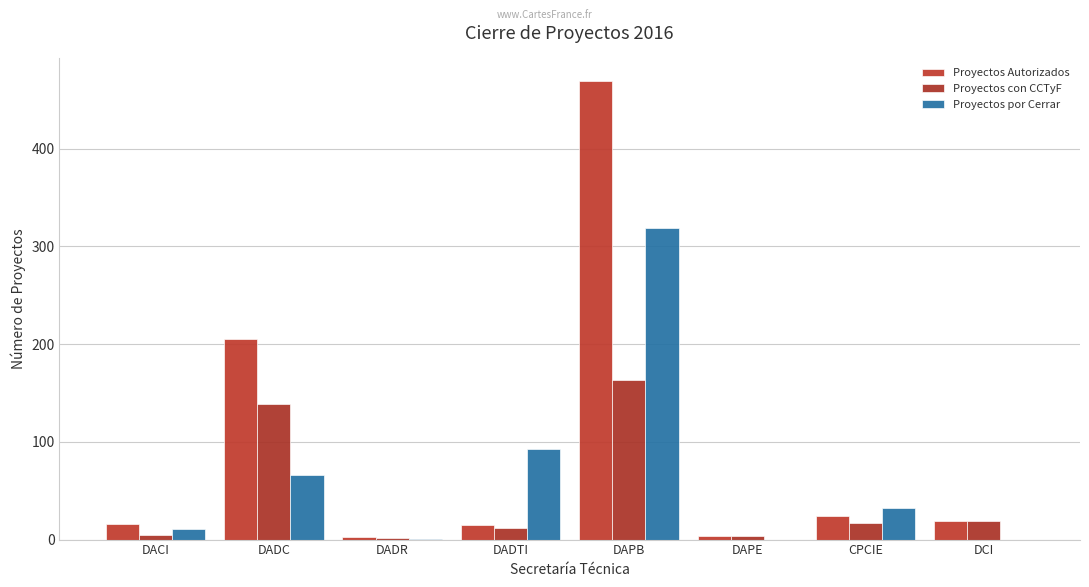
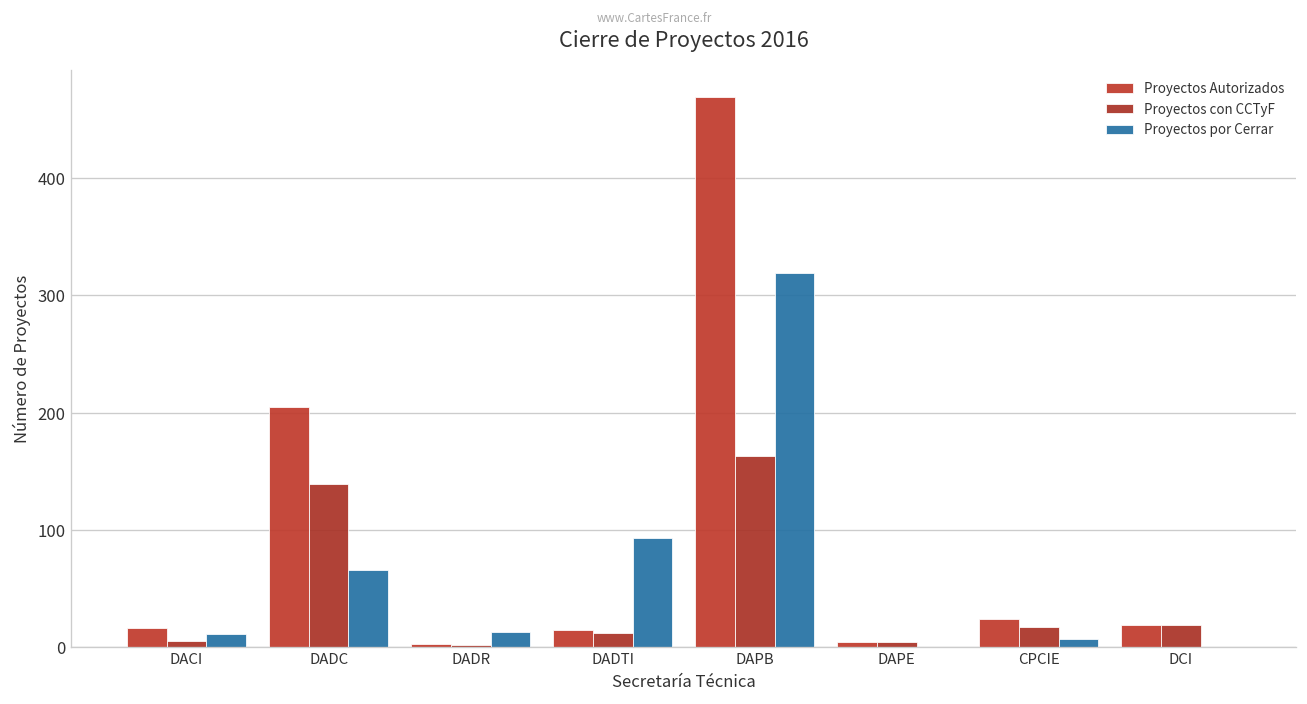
Proyectos por Cerrar, DADR: 0 -> 10
Proyectos por Cerrar, CPCIE: 30 -> 10
